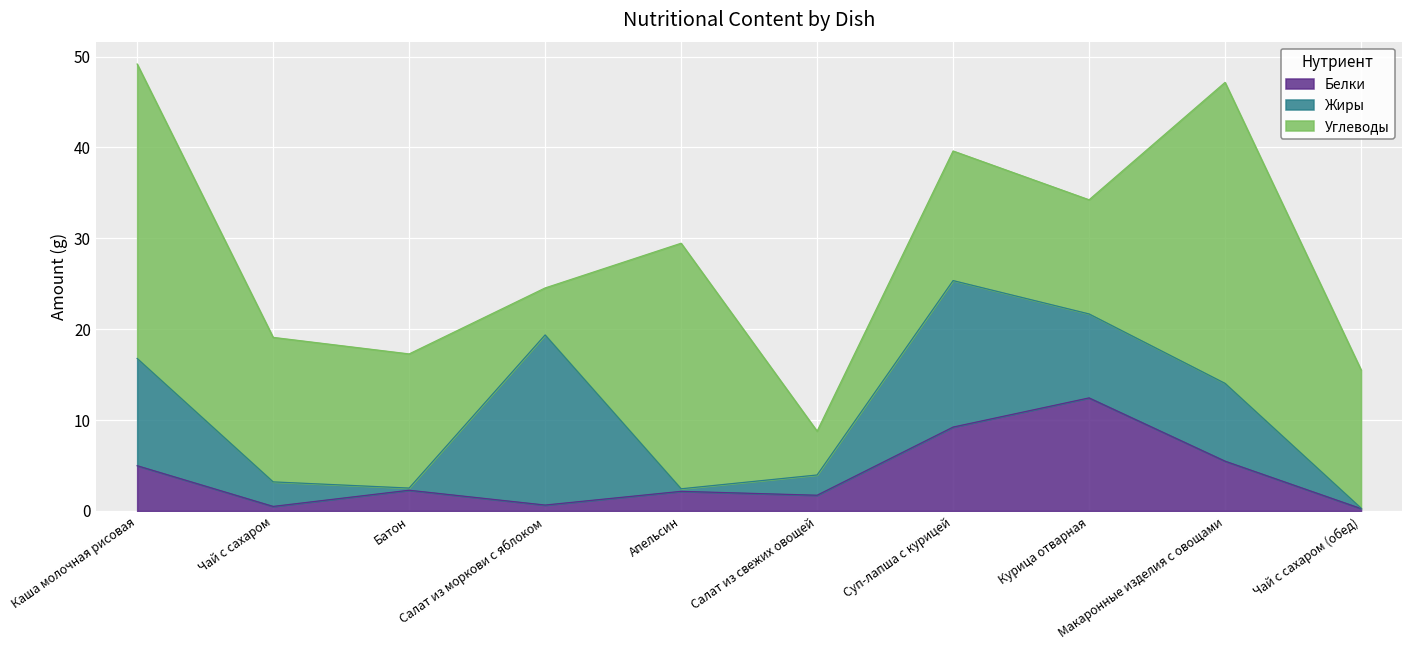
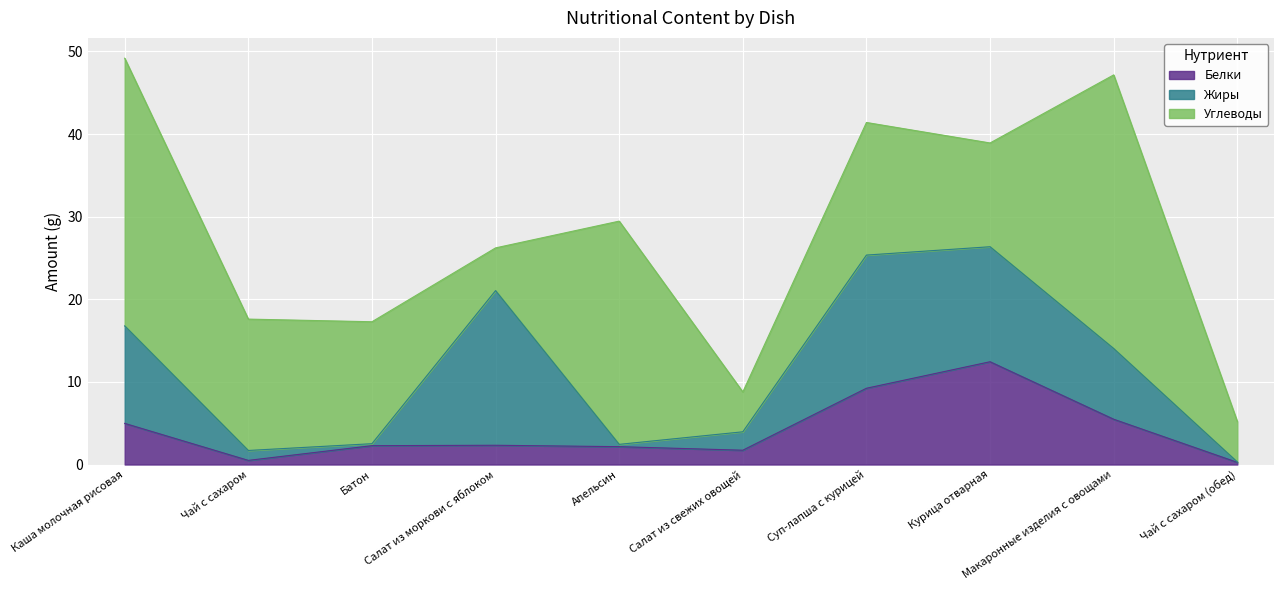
Жиры, Чай с сахаром: 3 -> 1
Белки, Салат из моркови с яблоком: 1 -> 2
Углеводы, Суп-лапша с курицей: 14 -> 16
Жиры, Курица отварная: 9 -> 14
Углеводы, Чай с сахаром (обед): 15 -> 5
